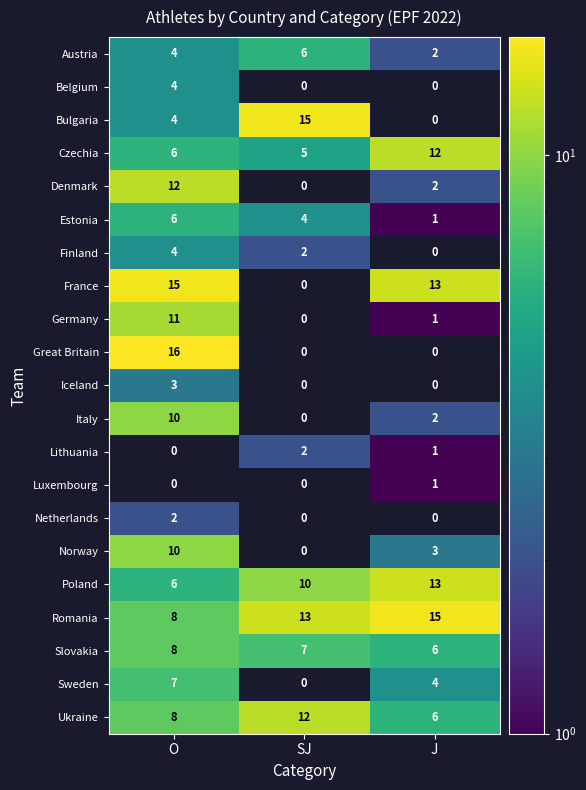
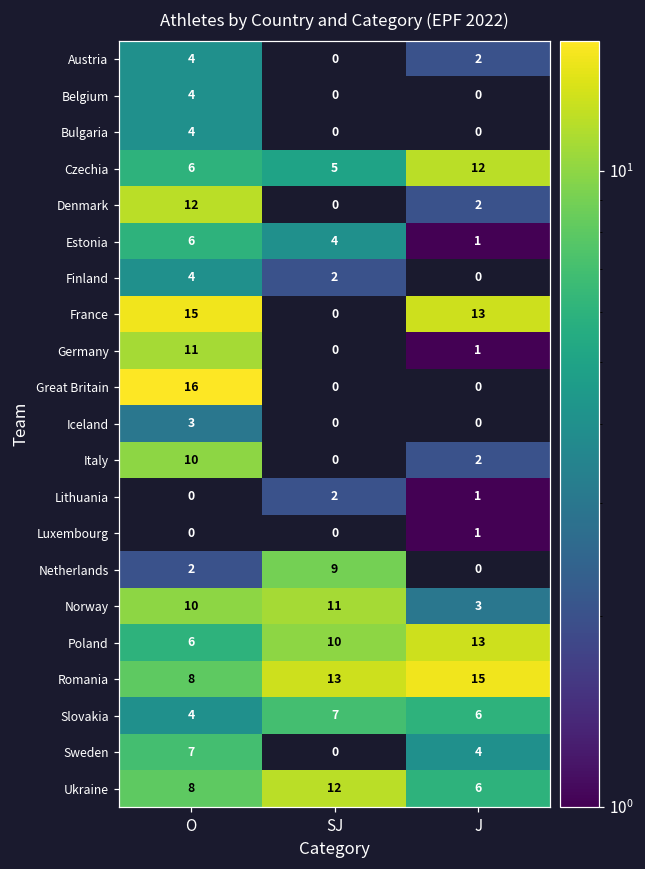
Austria, SJ: 6 -> 0
Bulgaria, SJ: 15 -> 0
Netherlands, SJ: 0 -> 9
Norway, SJ: 0 -> 11
Slovakia, O: 8 -> 4
